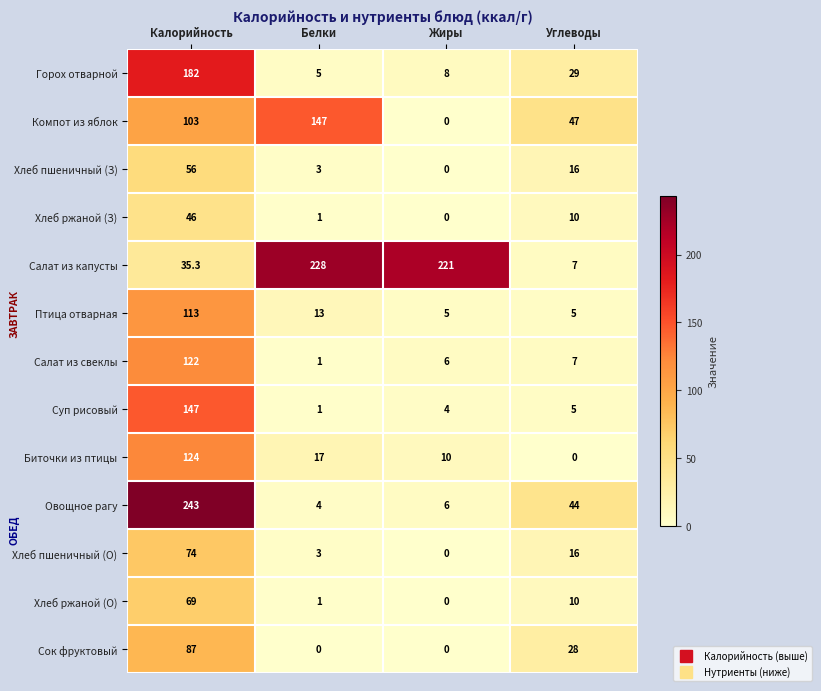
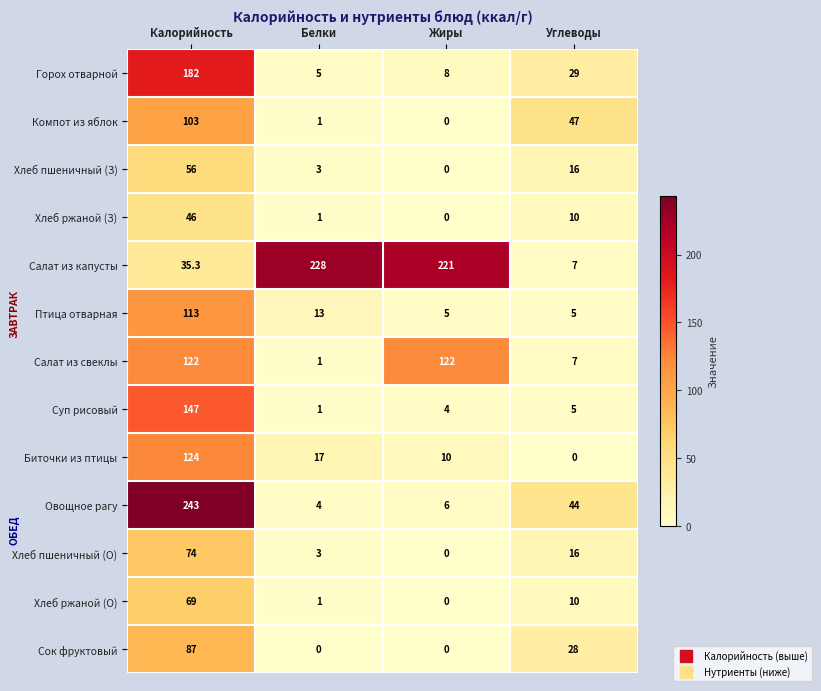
Компот из яблок, Белки: 147 -> 1
Салат из свеклы, Жиры: 6 -> 122
